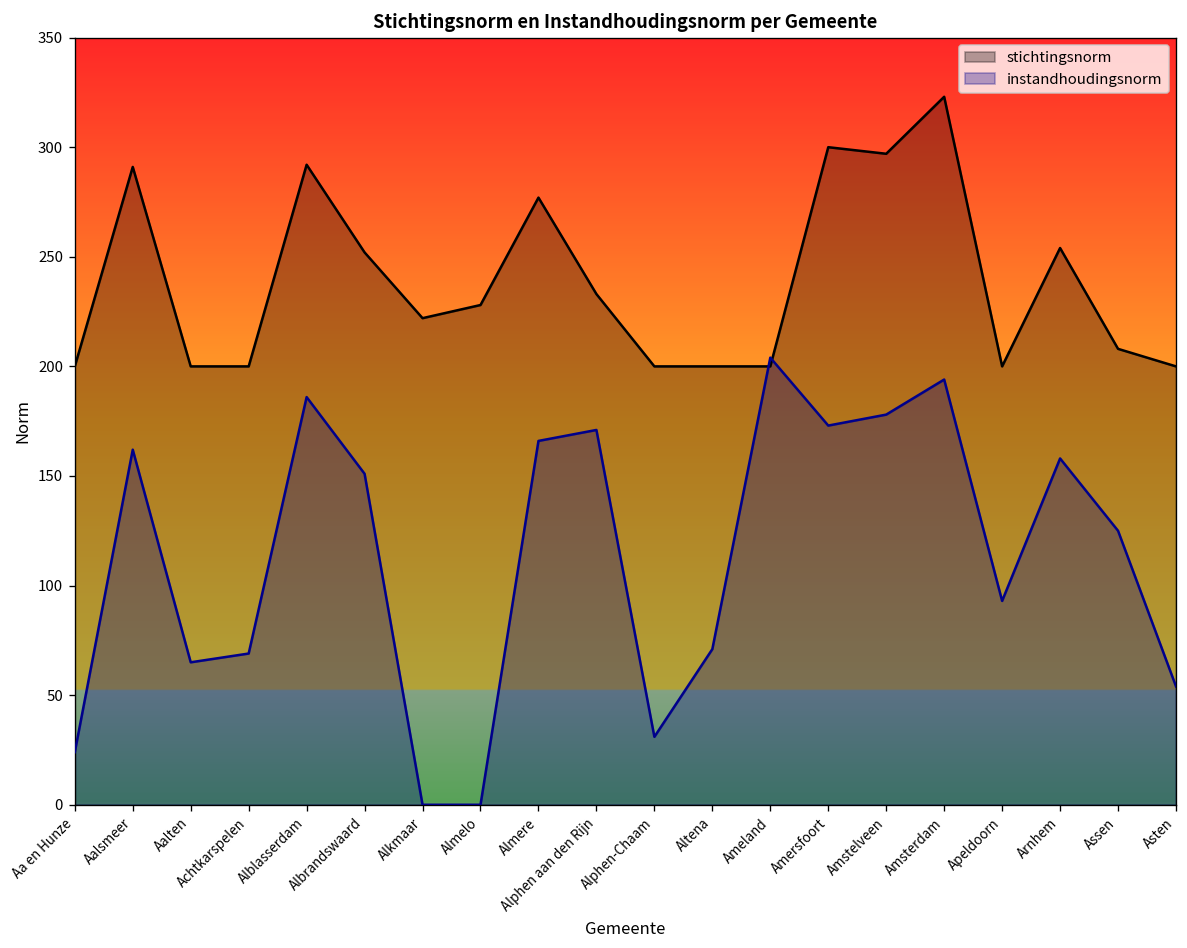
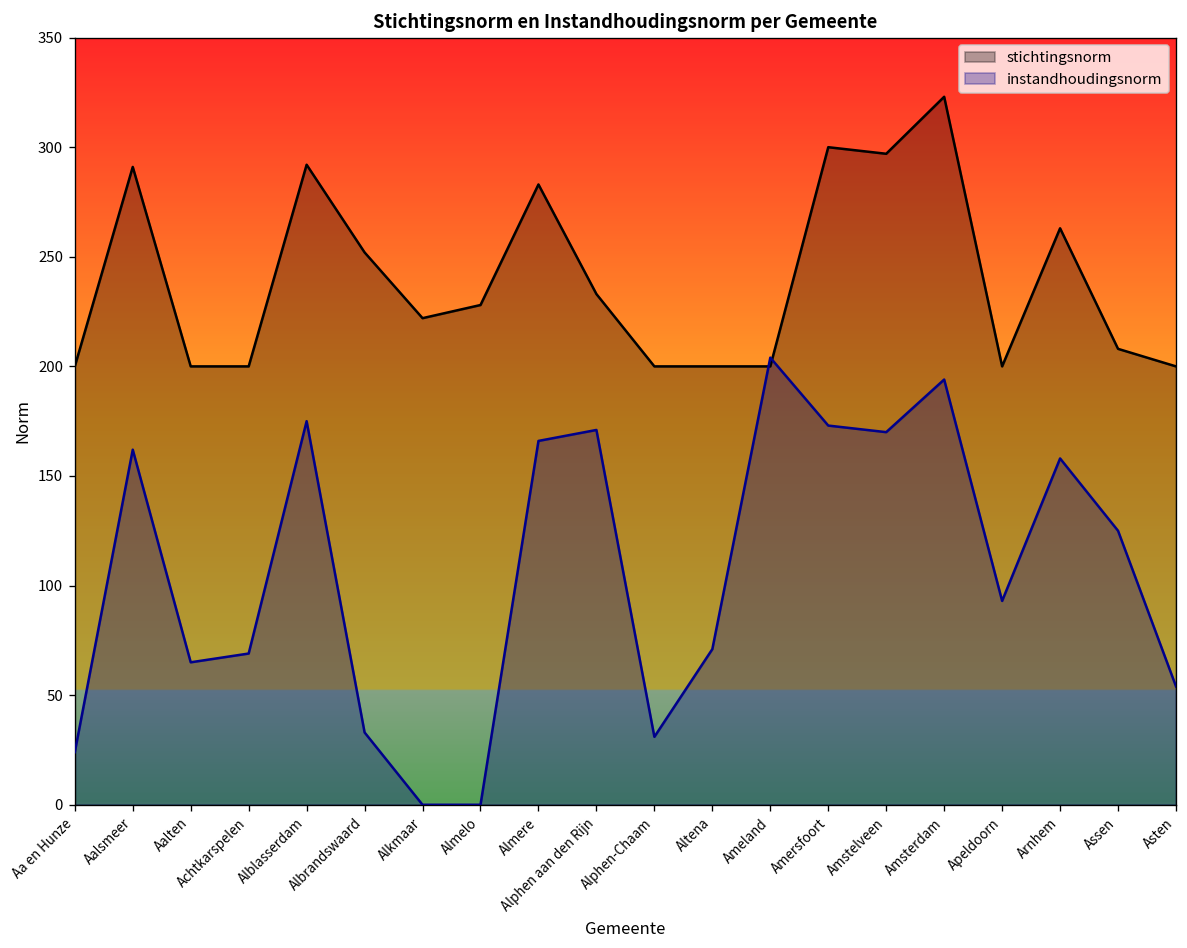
instandhoudingsnorm, Alblasserdam: 186 -> 175
instandhoudingsnorm, Albrandswaard: 151 -> 33
stichtingsnorm, Almere: 277 -> 283
instandhoudingsnorm, Amstelveen: 178 -> 170
stichtingsnorm, Arnhem: 254 -> 263
